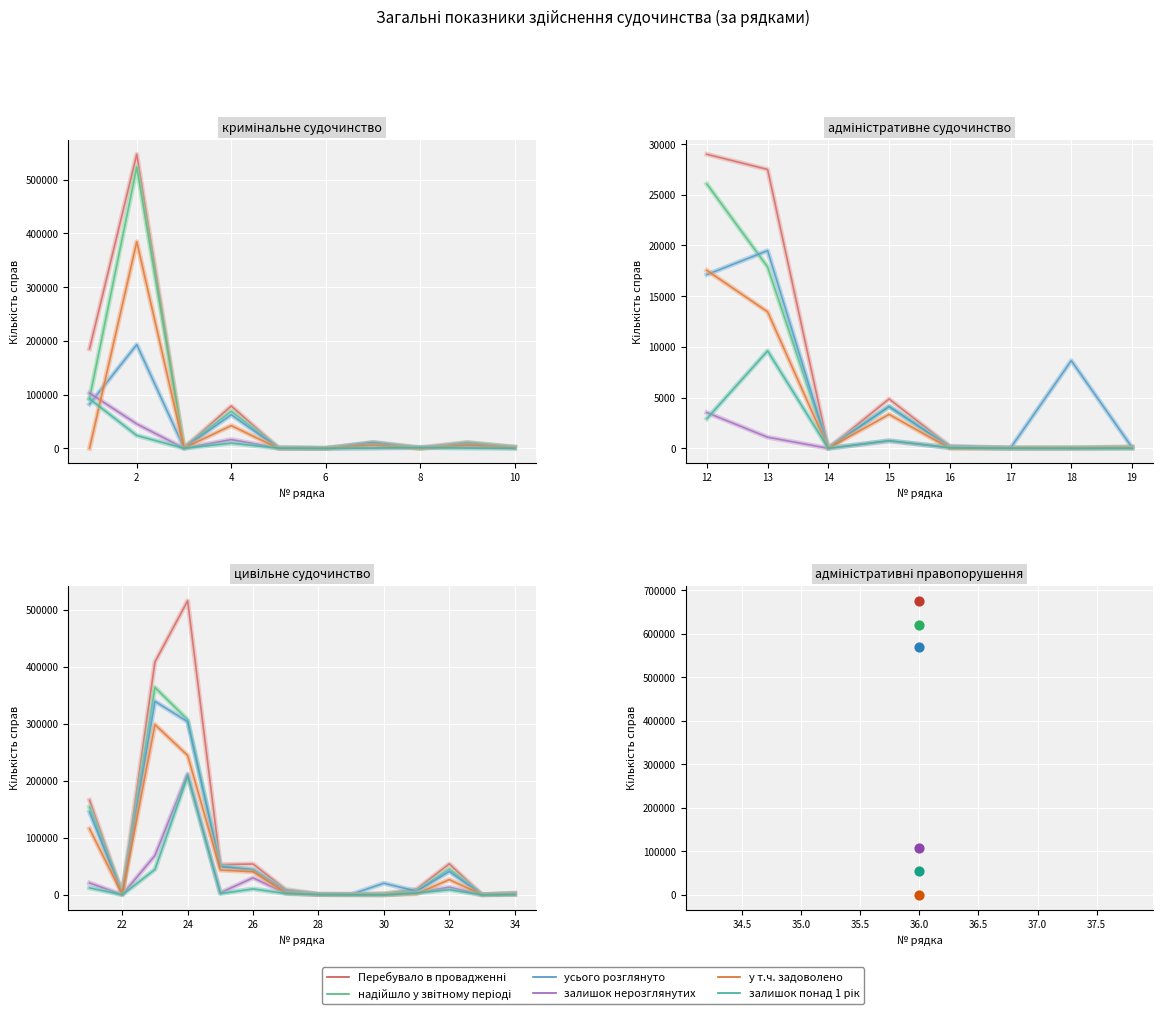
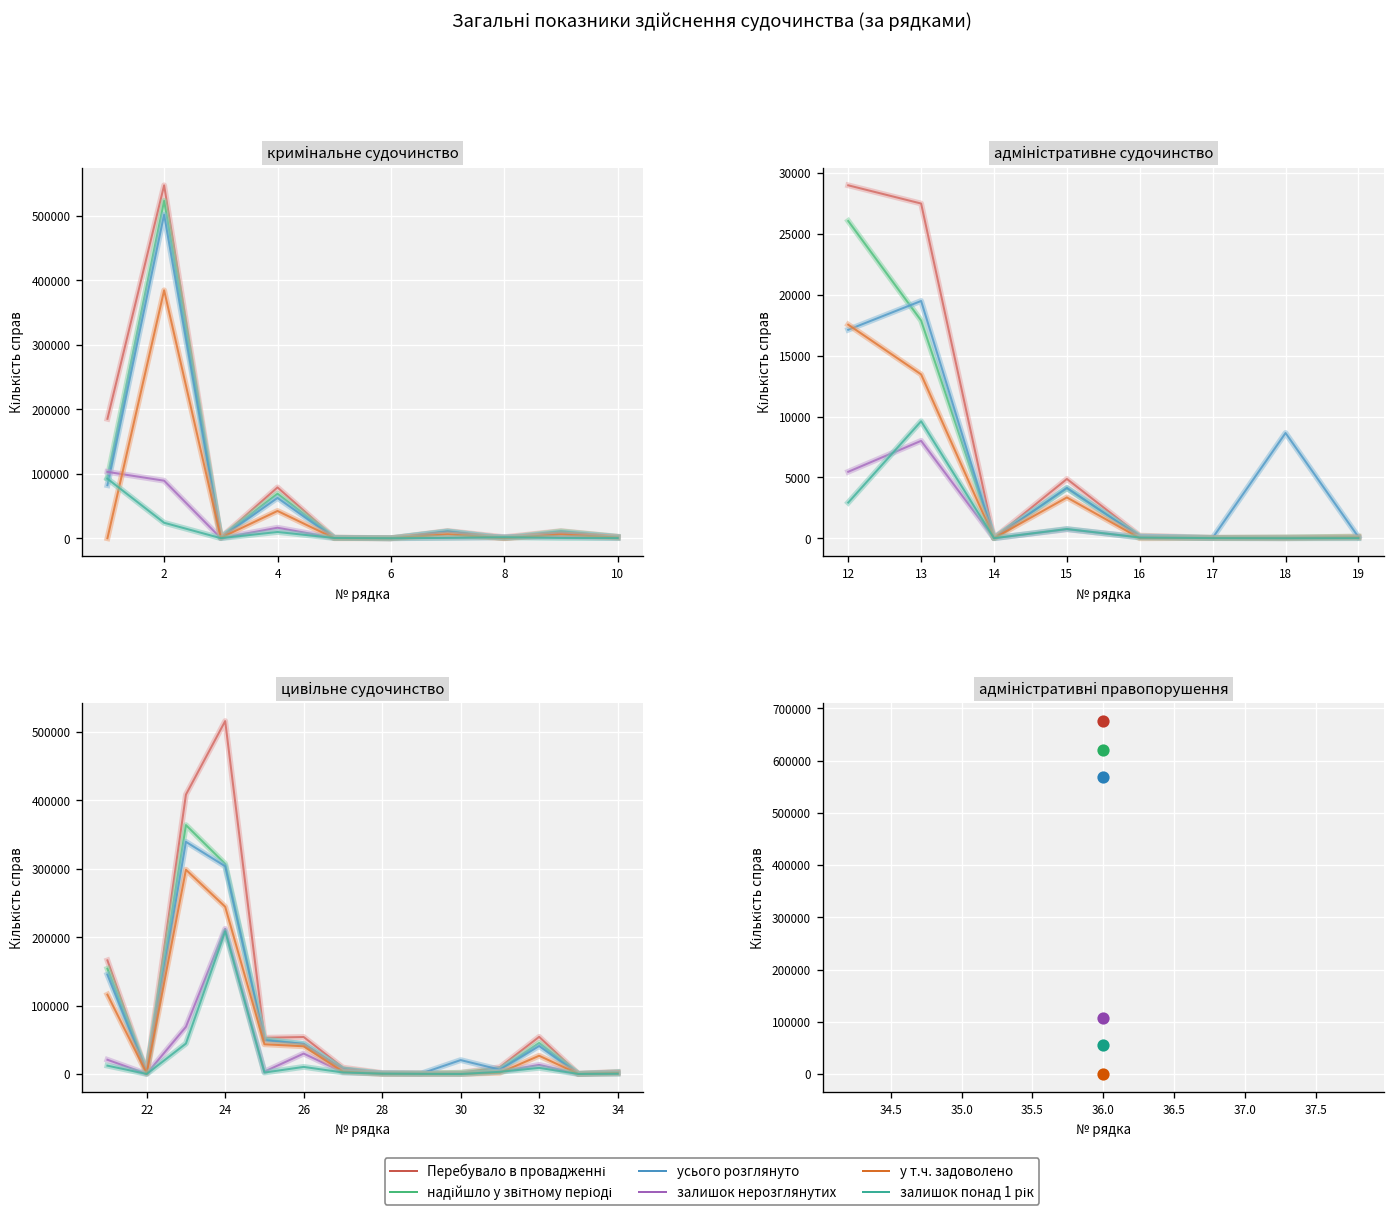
кримінальне судочинство, усього розглянуто, 2: 190000 -> 500000
кримінальне судочинство, залишок нерозглянутих, 2: 50000 -> 90000
адміністративне судочинство, залишок нерозглянутих, 12: 3500 -> 5500
адміністративне судочинство, залишок нерозглянутих, 13: 1100 -> 8000
